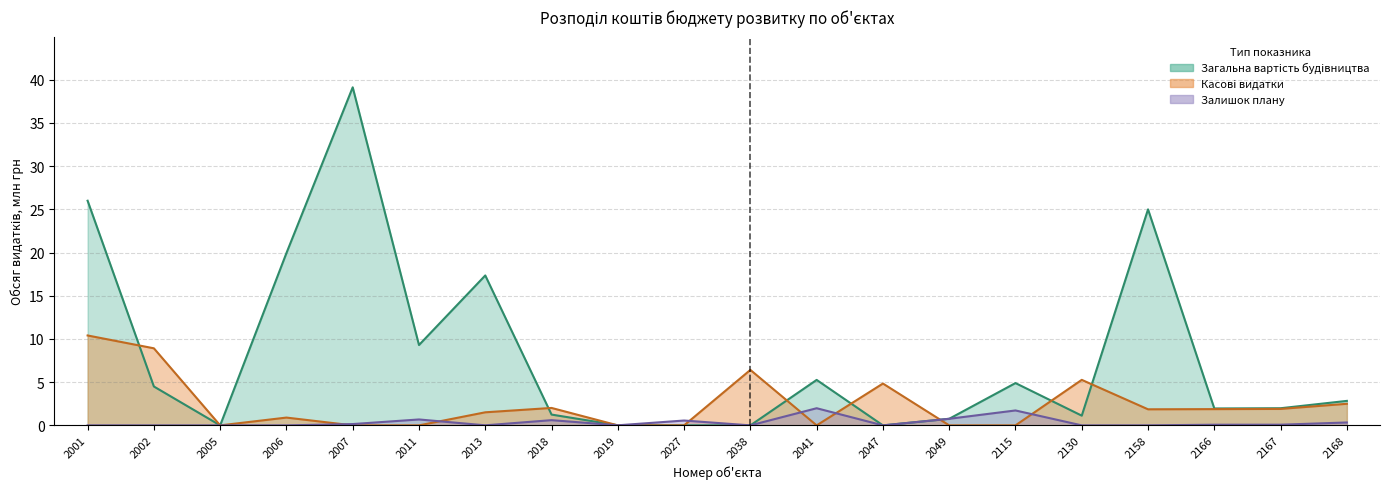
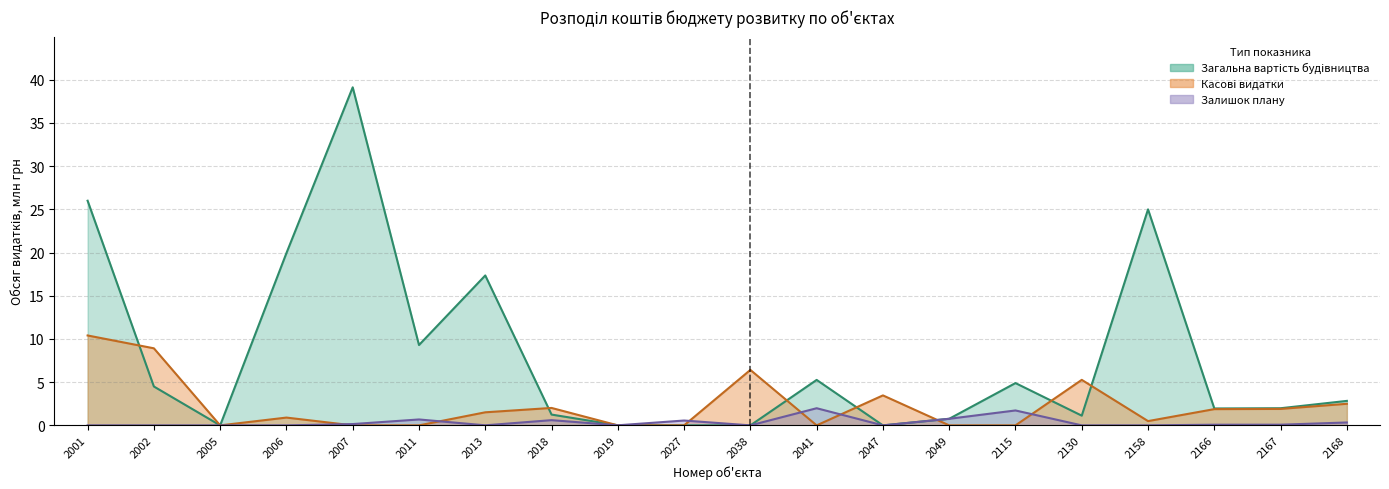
Касові видатки, 2047: 5 -> 3
Касові видатки, 2158: 2 -> 0
